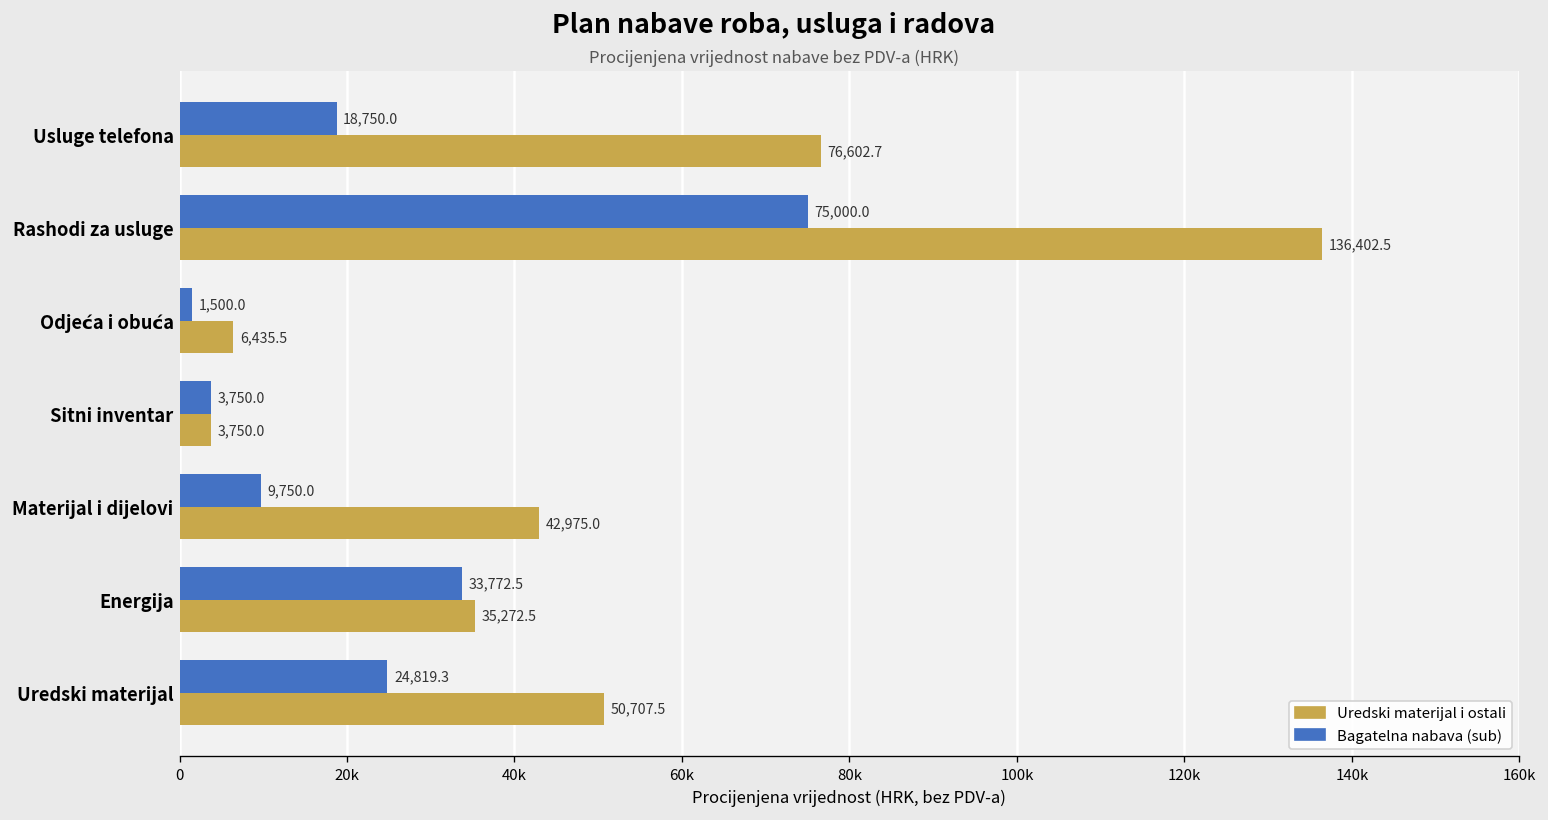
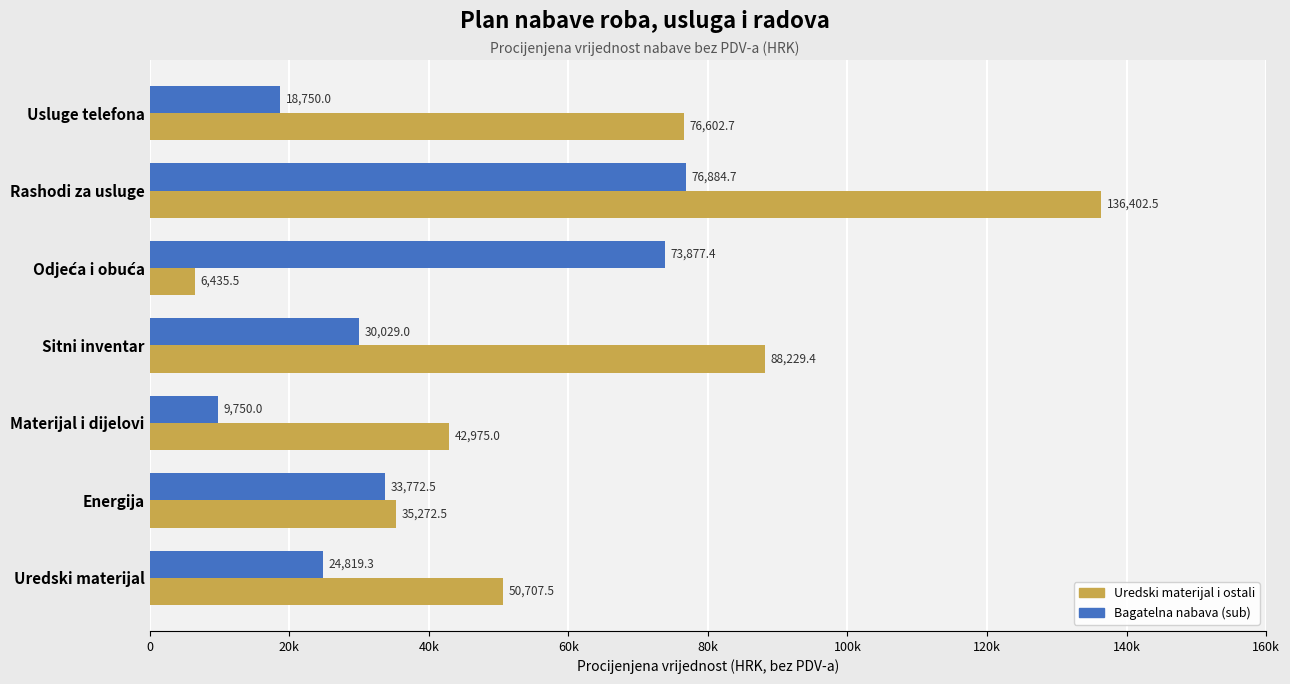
Bagatelna nabava (sub), Rashodi za usluge: 75,000.0 -> 76,884.7
Bagatelna nabava (sub), Odjeća i obuća: 1,500.0 -> 73,877.4
Bagatelna nabava (sub), Sitni inventar: 3,750.0 -> 30,029.0
Uredski materijal i ostali, Sitni inventar: 3,750.0 -> 88,229.4
